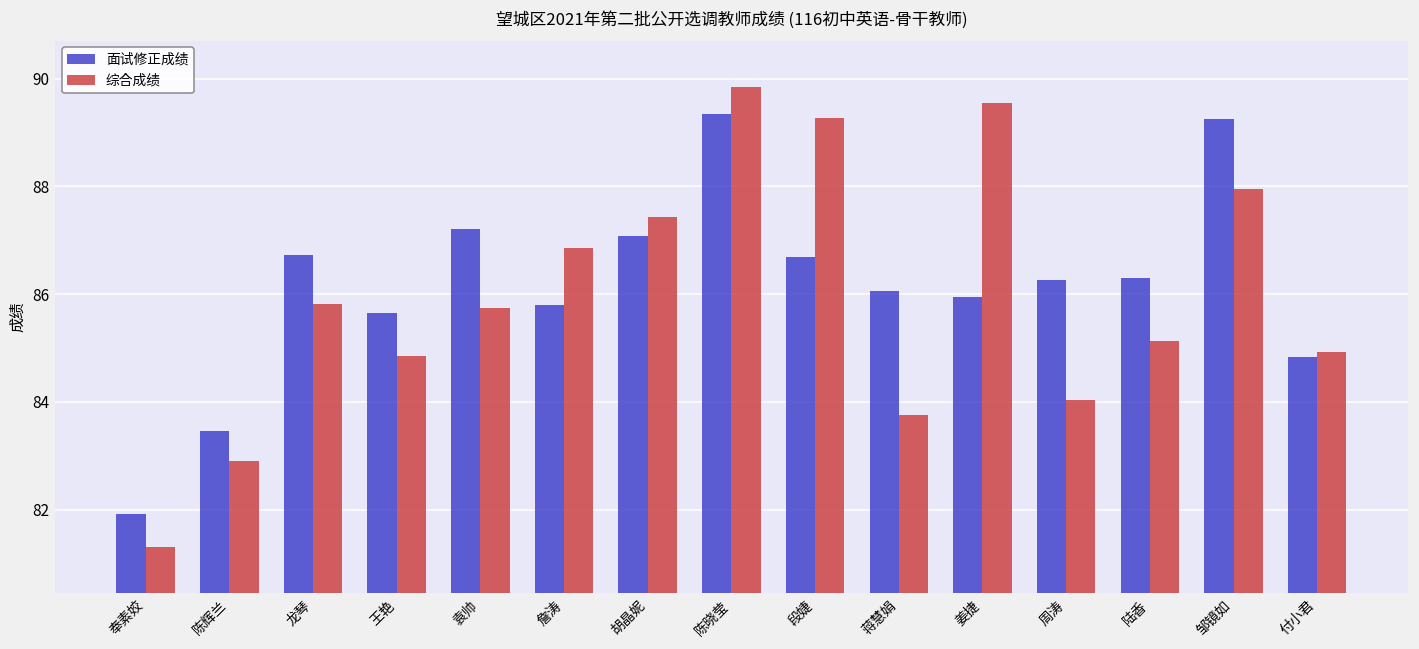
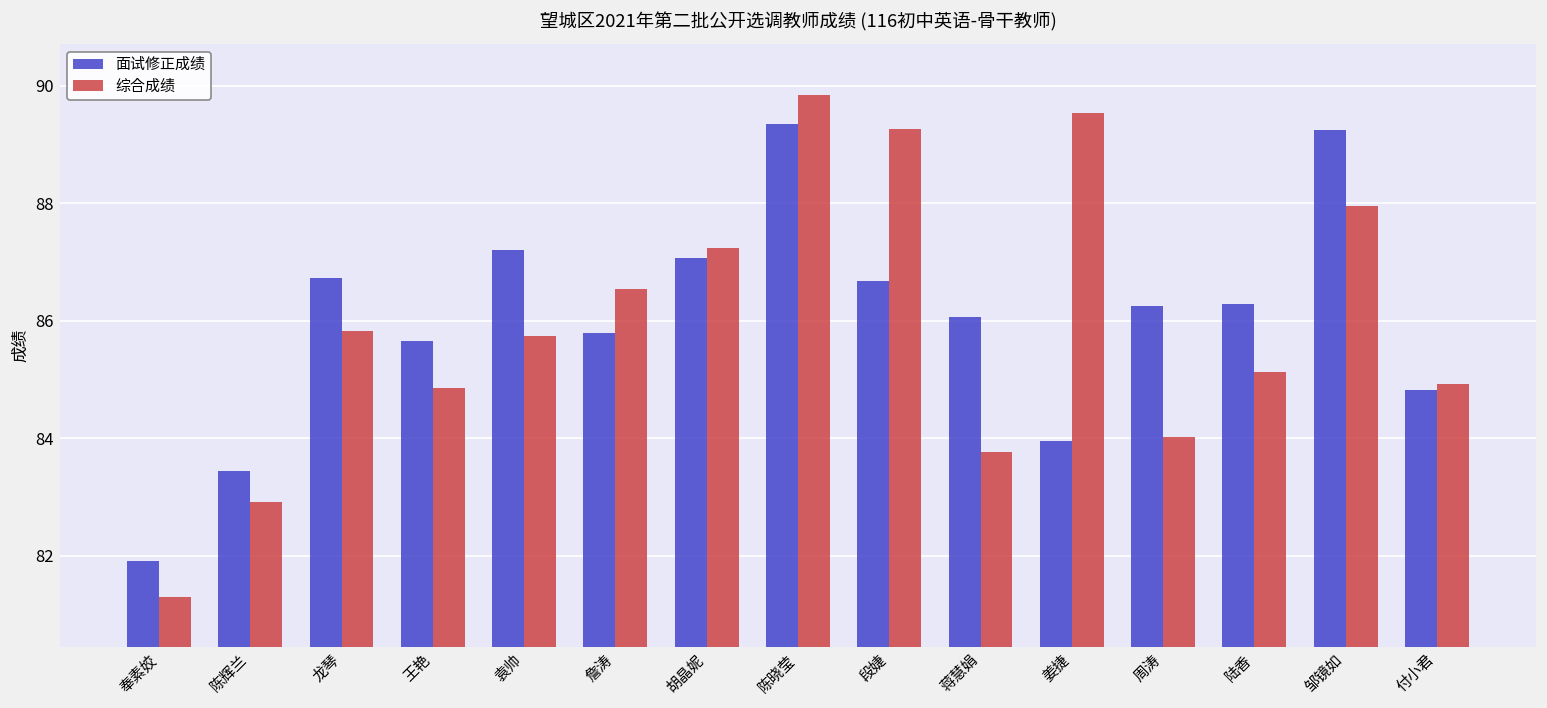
综合成绩, 詹涛: 86.9 -> 86.5
综合成绩, 胡晶妮: 87.4 -> 87.2
面试修正成绩, 姜捷: 86.0 -> 84.0
